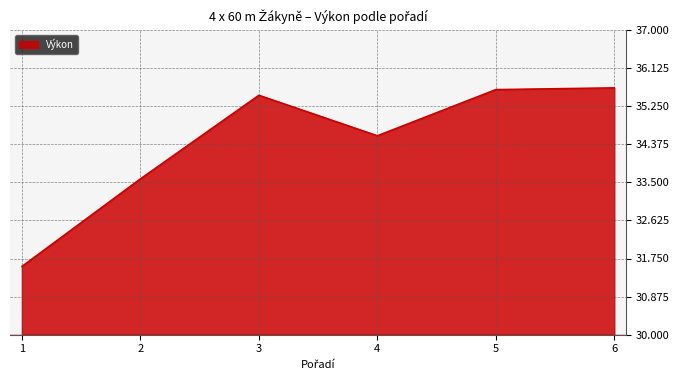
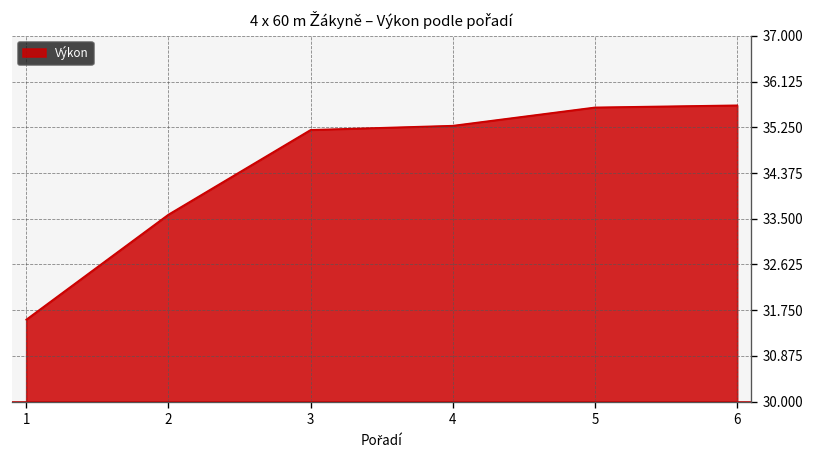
3: 35.5 -> 35.2
4: 34.6 -> 35.3
